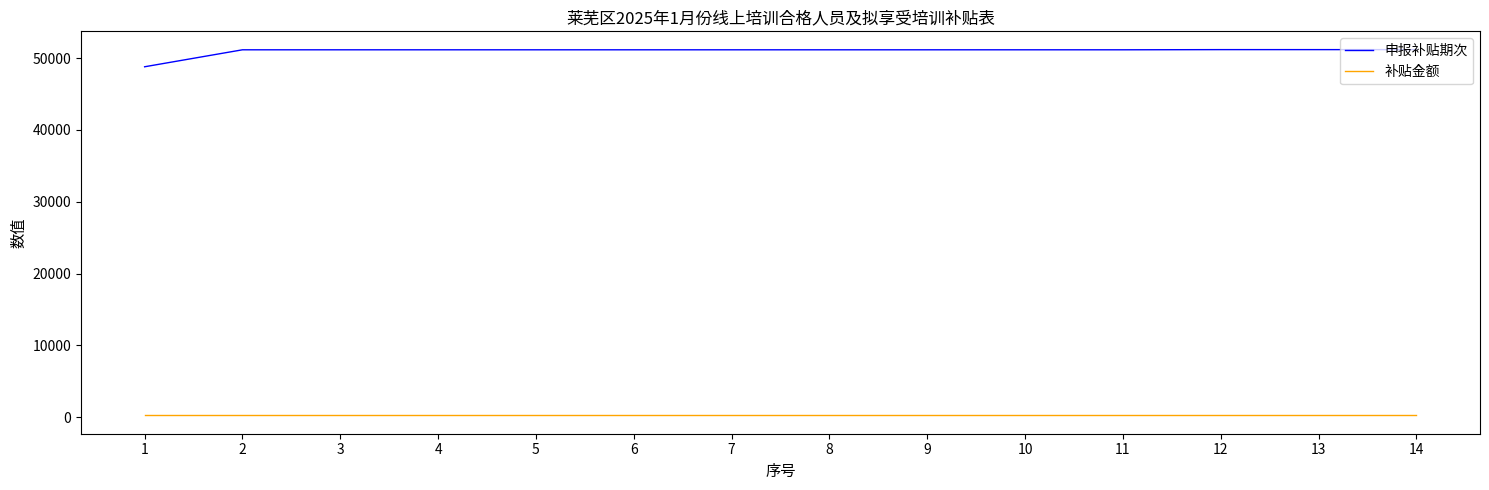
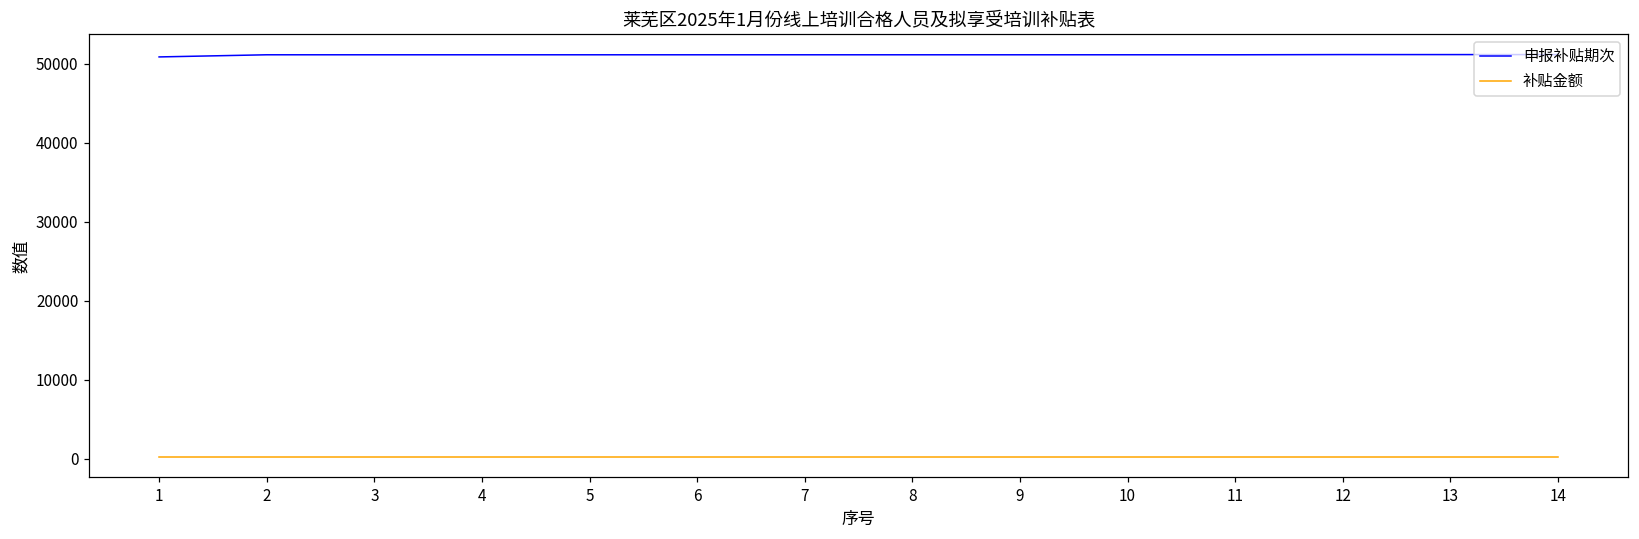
申报补贴期次, 1: 49000 -> 51000
